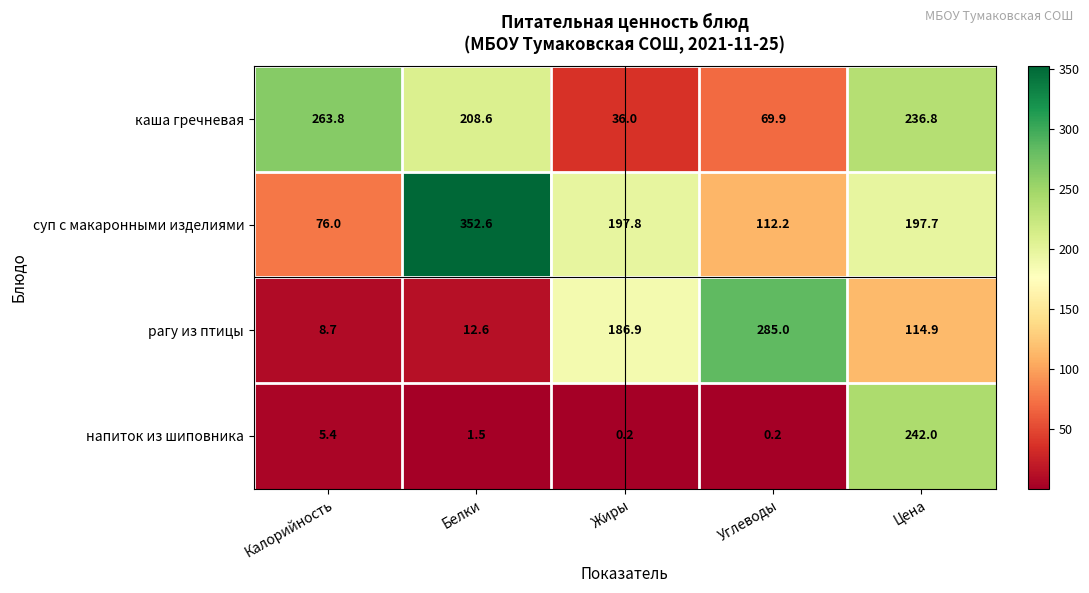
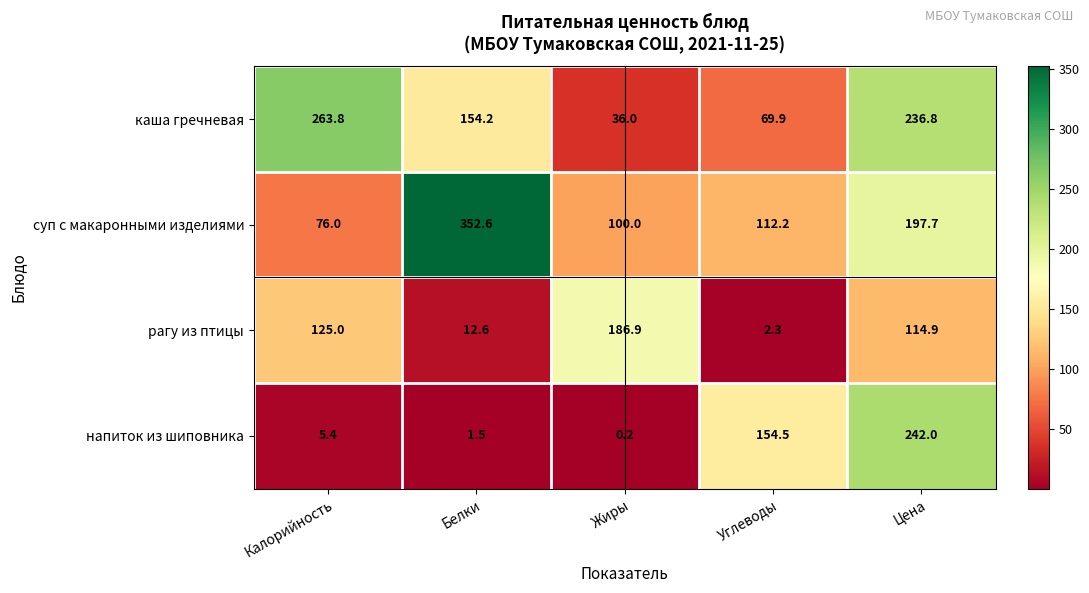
каша гречневая, Белки: 208.6 -> 154.2
суп с макаронными изделиями, Жиры: 197.8 -> 100.0
рагу из птицы, Калорийность: 8.7 -> 125.0
рагу из птицы, Углеводы: 285.0 -> 2.3
напиток из шиповника, Углеводы: 0.2 -> 154.5
